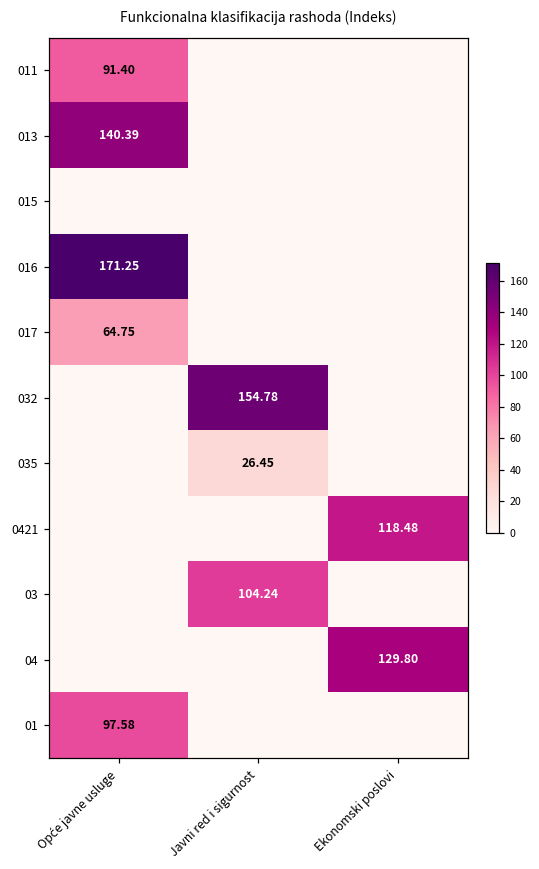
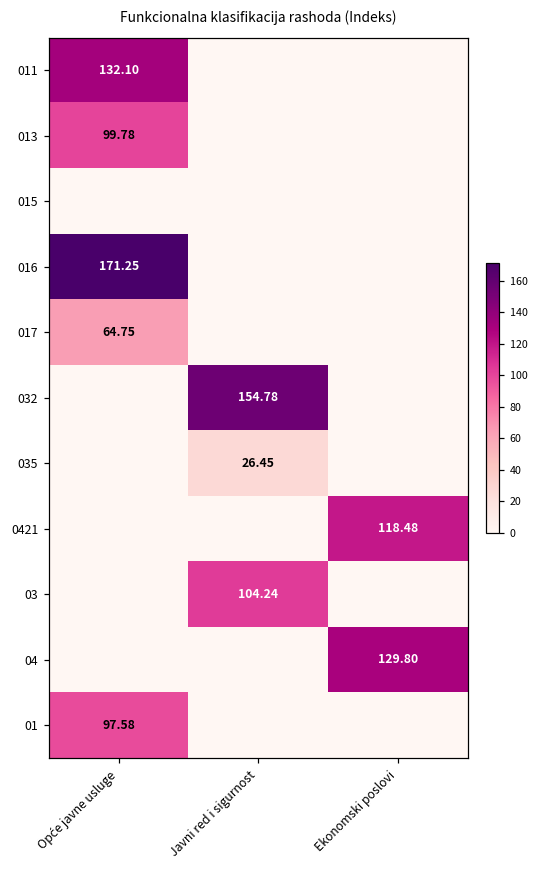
011, Opće javne usluge: 91.40 -> 132.10
013, Opće javne usluge: 140.39 -> 99.78
